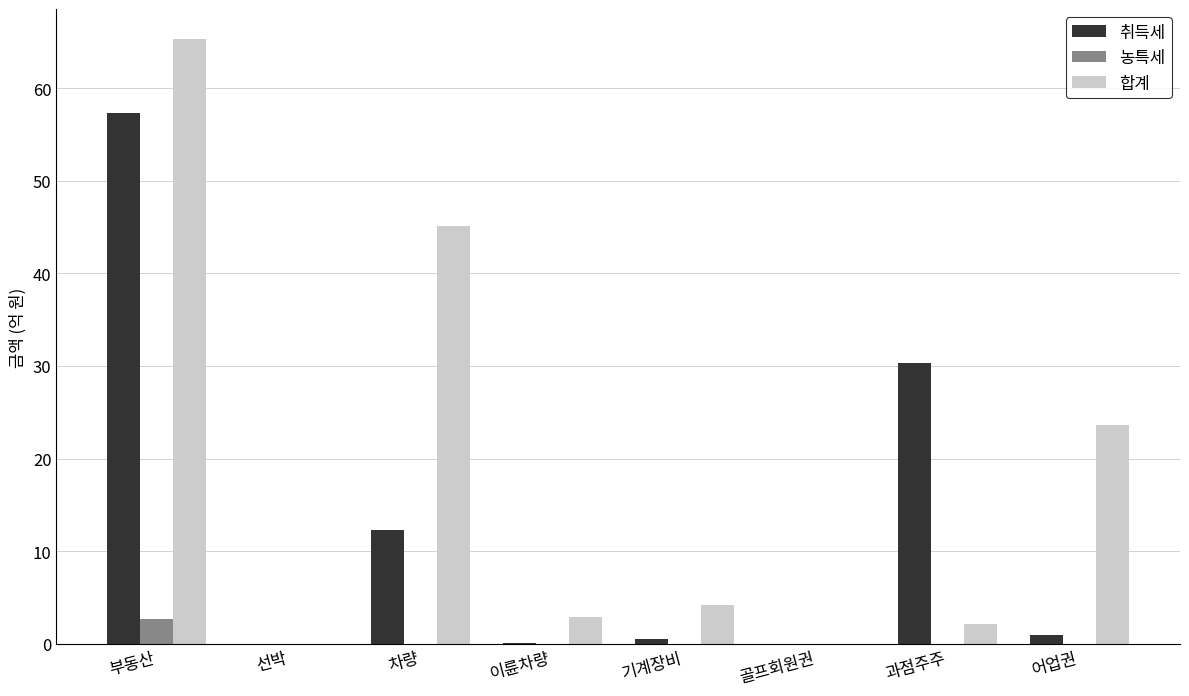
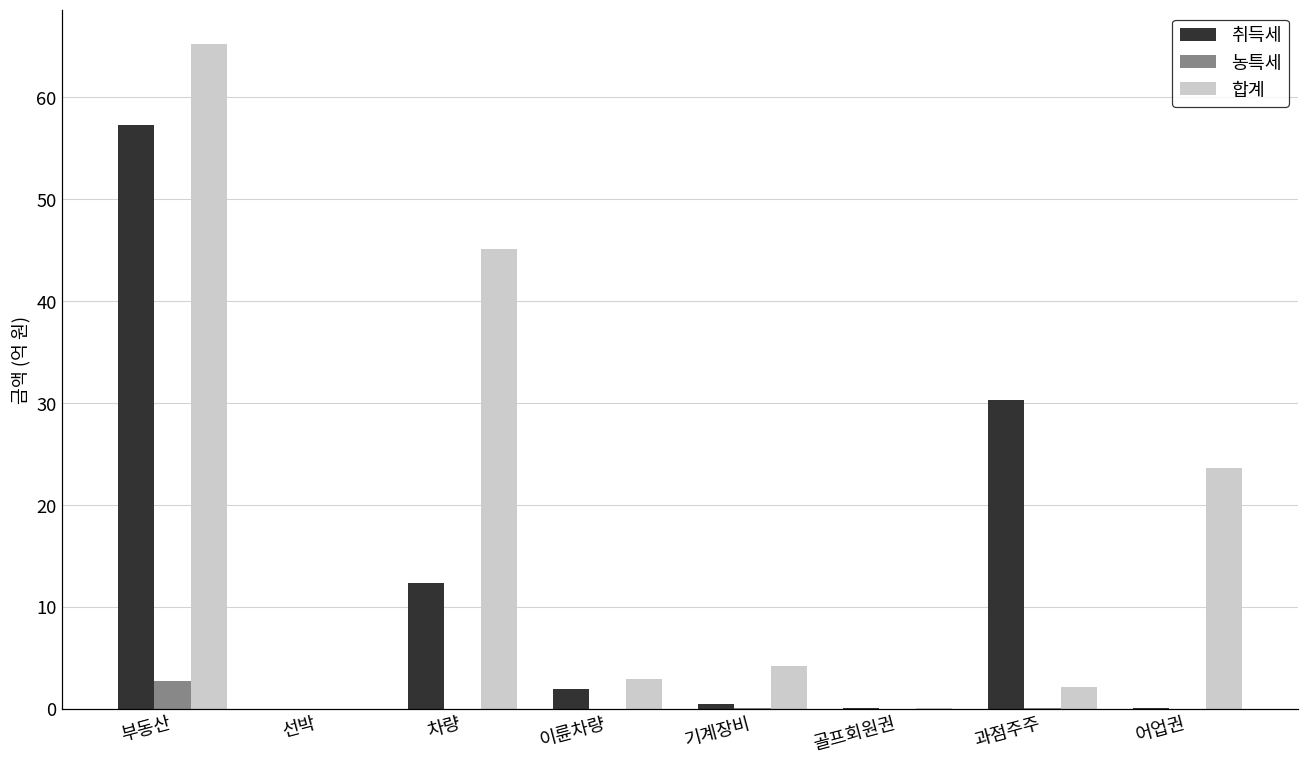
취득세, 이륜차량: 0 -> 2
취득세, 어업권: 1 -> 0
